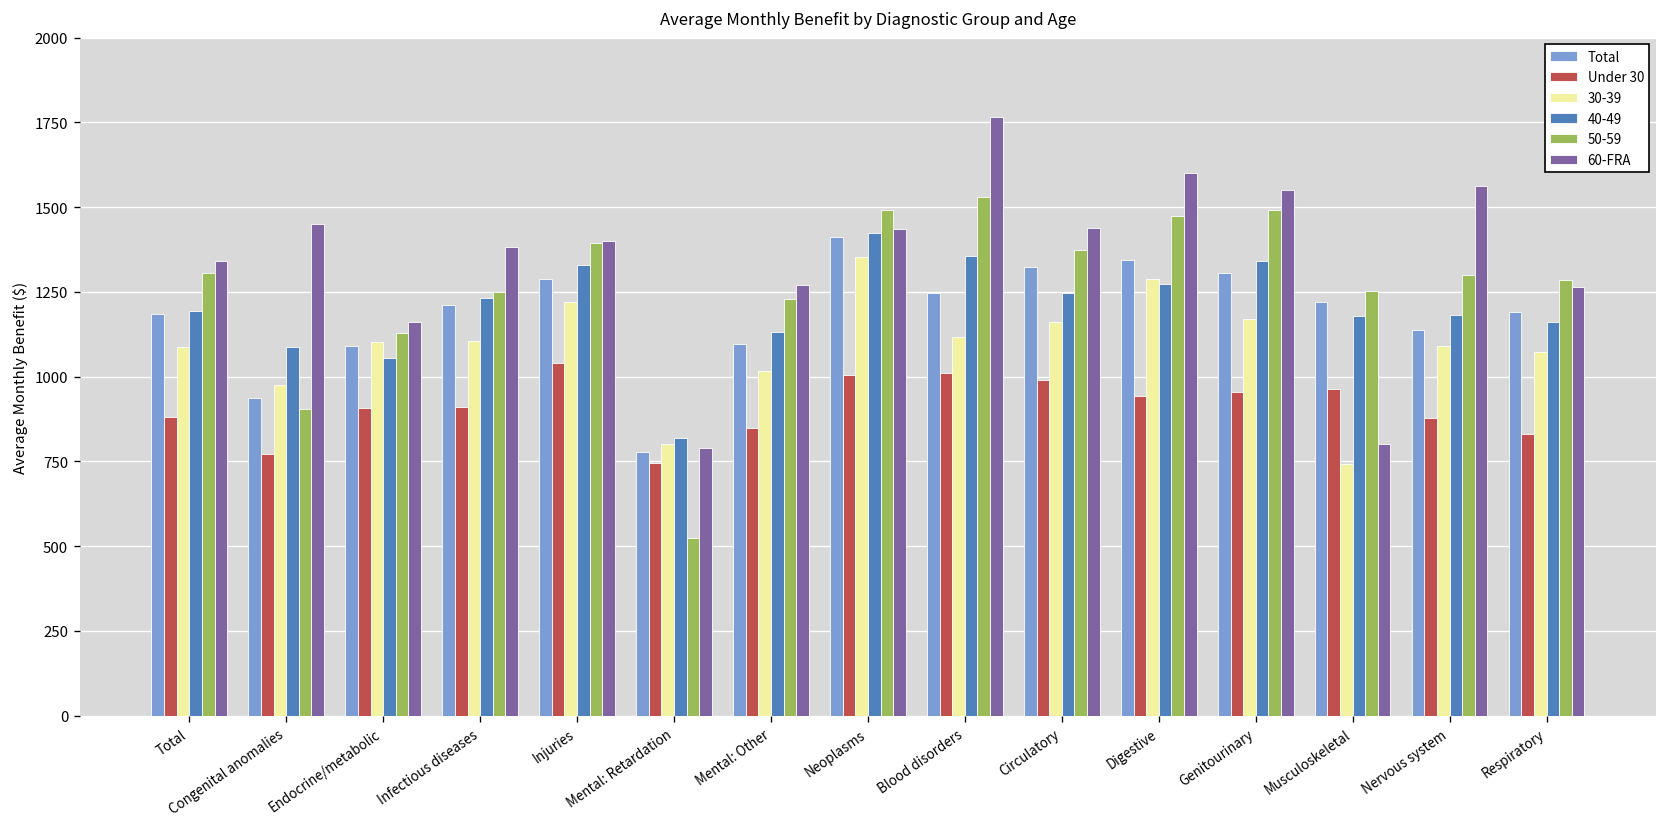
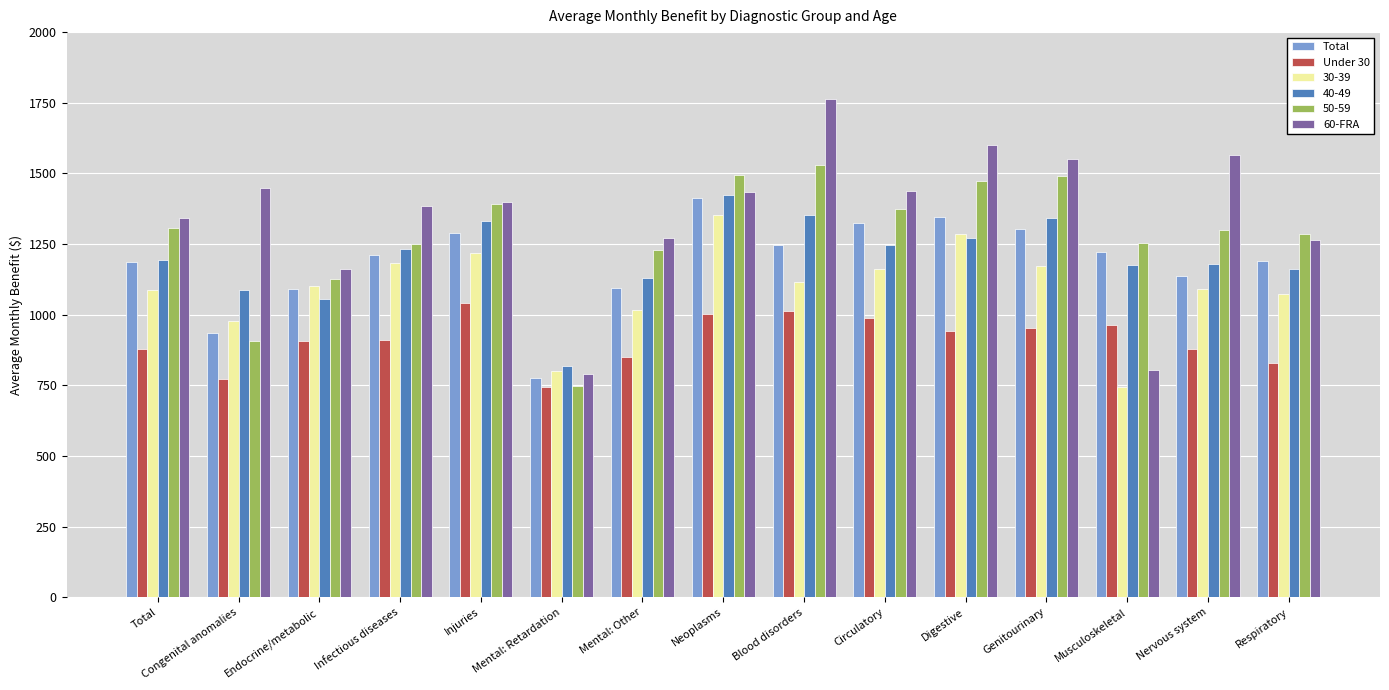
30-39, Infectious diseases: 1110 -> 1180
50-59, Mental: Retardation: 520 -> 750
